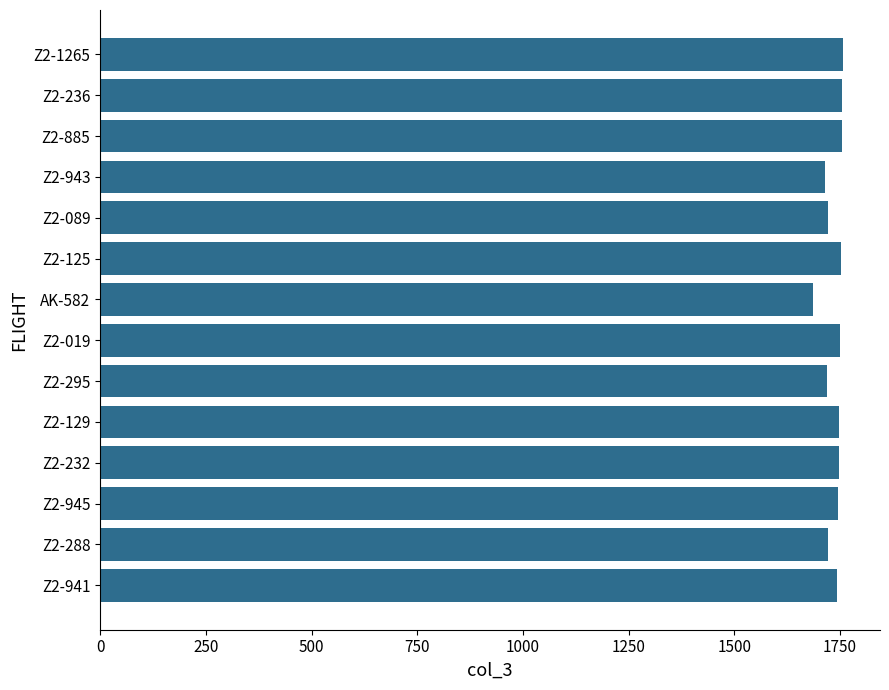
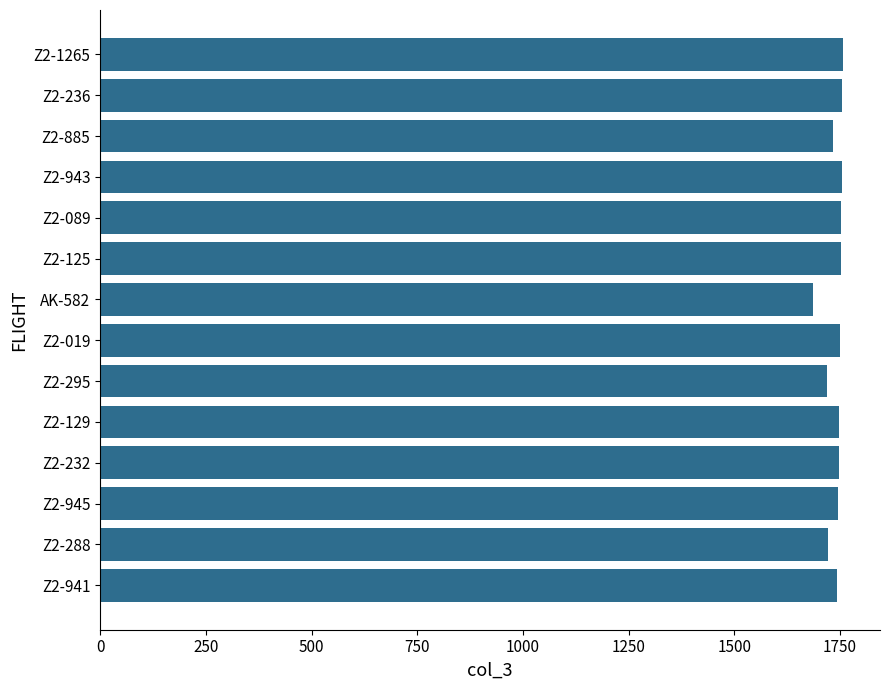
Z2-885: 1760 -> 1730
Z2-943: 1720 -> 1750
Z2-089: 1720 -> 1750
